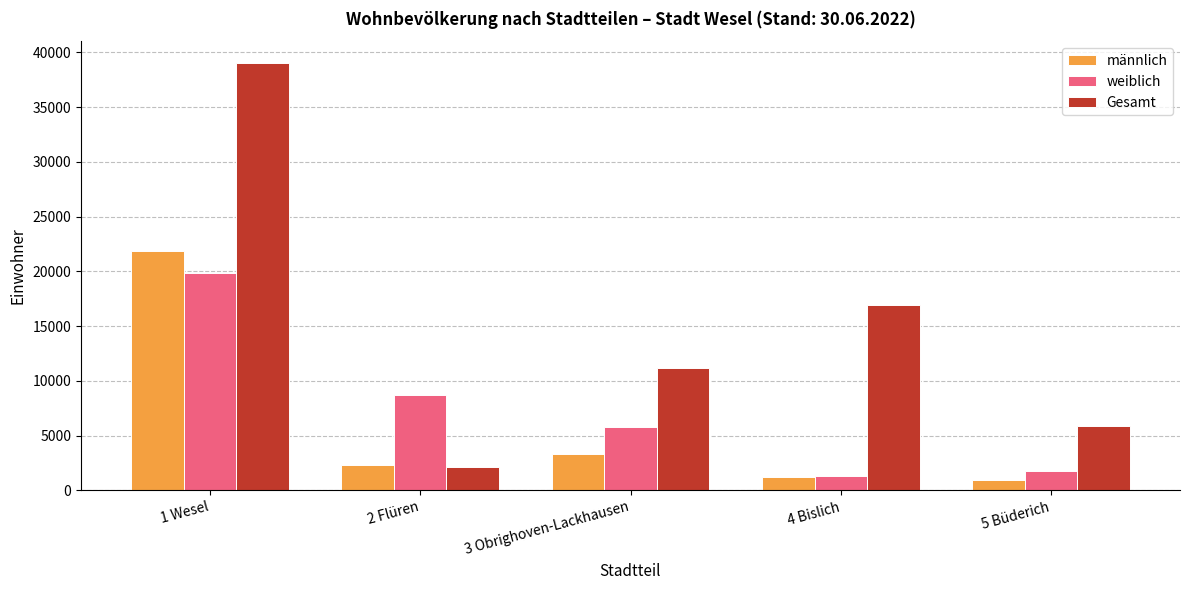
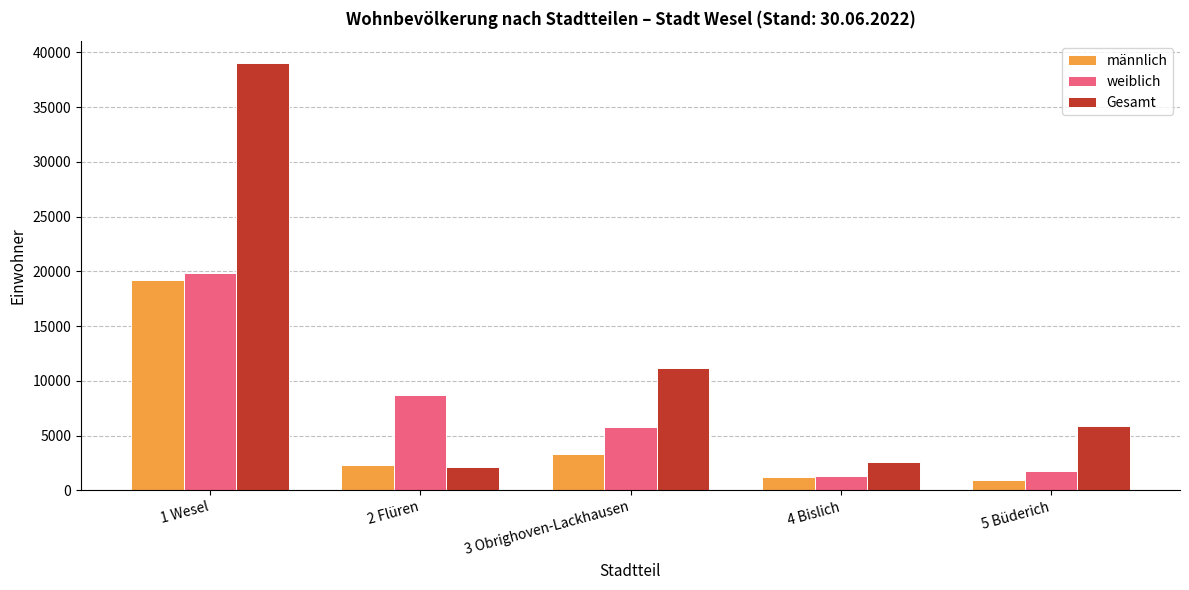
männlich, 1 Wesel: 21900 -> 19200
Gesamt, 4 Bislich: 16900 -> 2600
